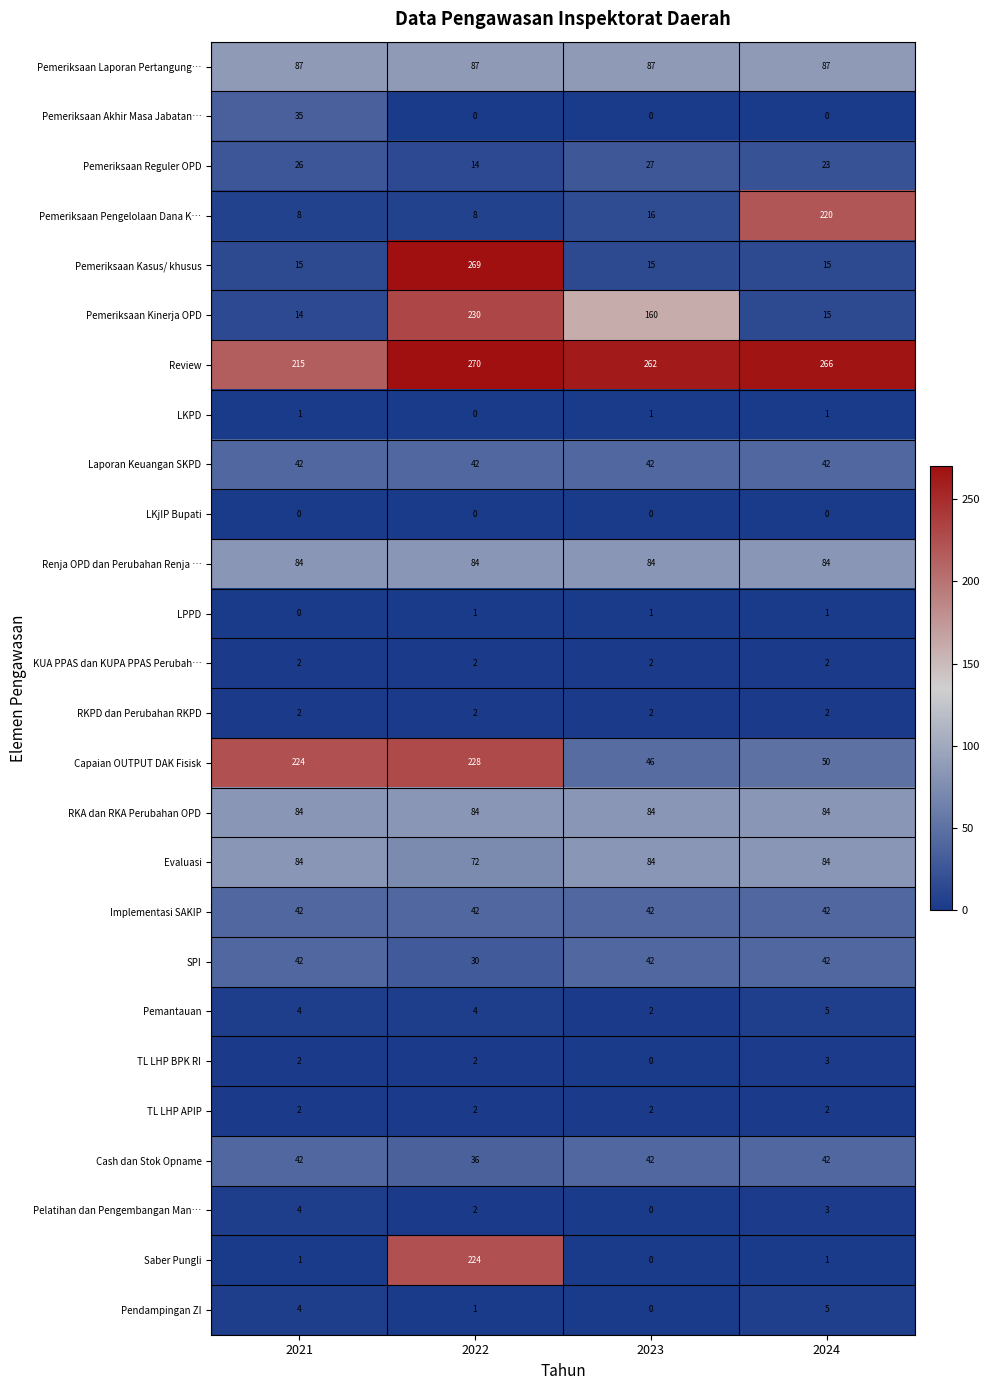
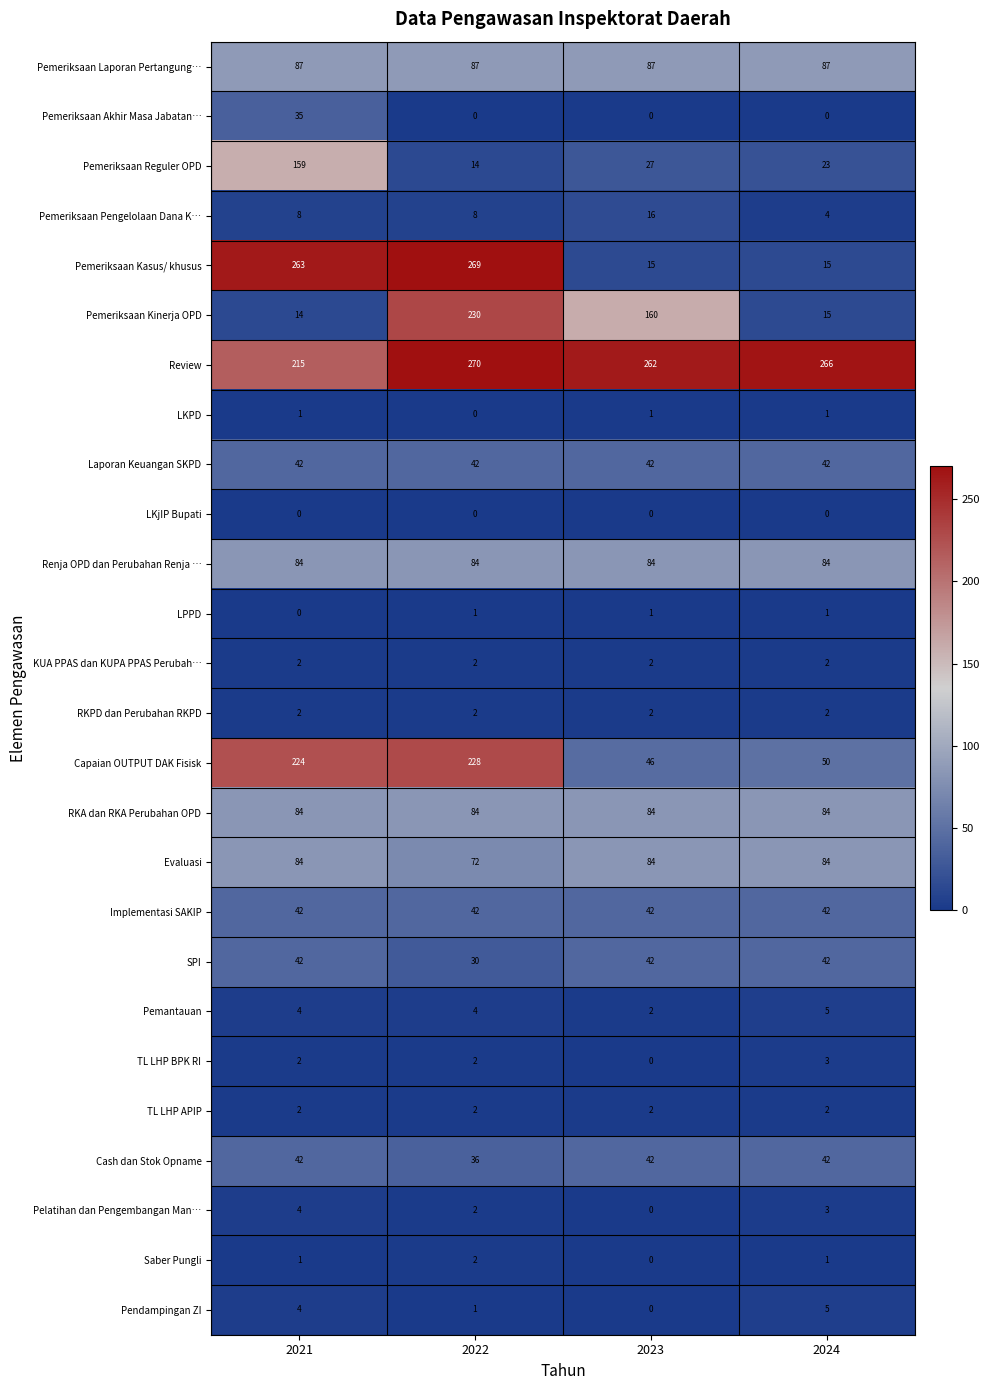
Pemeriksaan Reguler OPD, 2021: 26 -> 159
Pemeriksaan Pengelolaan Dana K…, 2024: 220 -> 4
Pemeriksaan Kasus/ khusus, 2021: 15 -> 263
Saber Pungli, 2022: 224 -> 2
